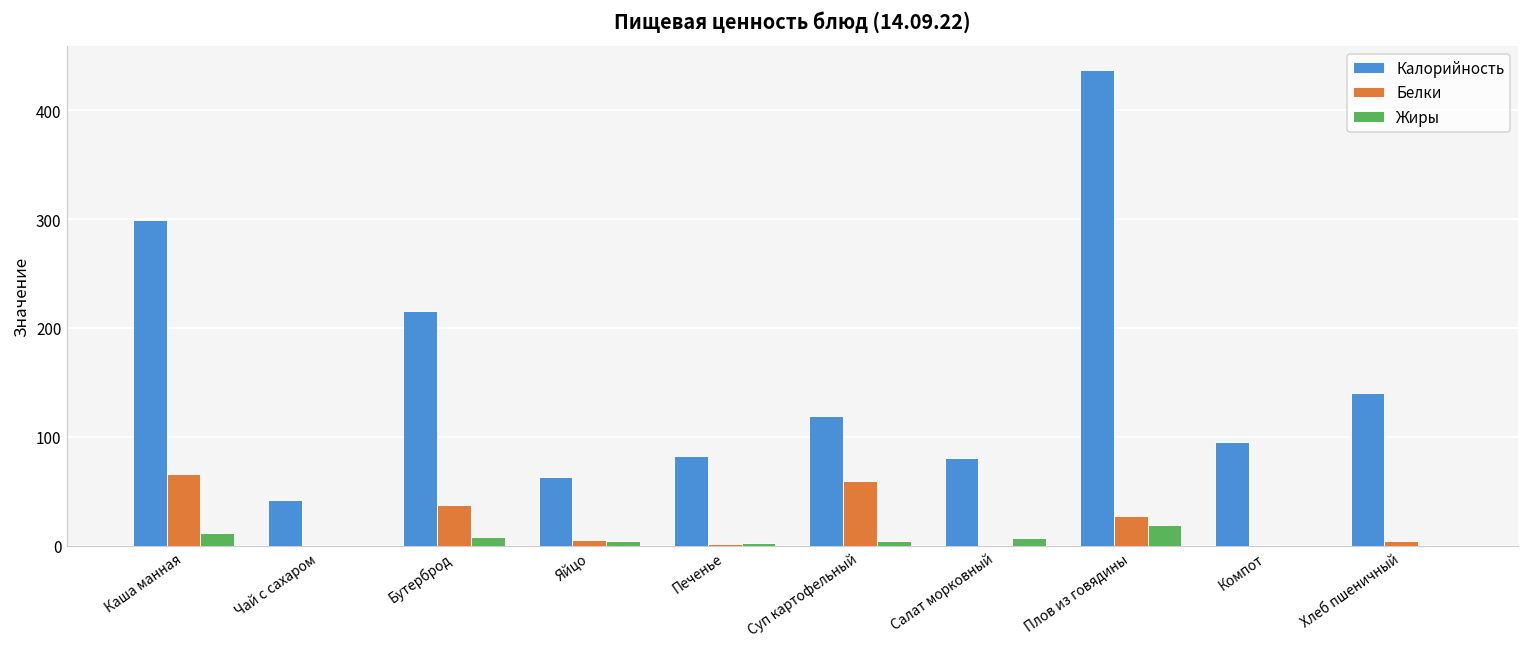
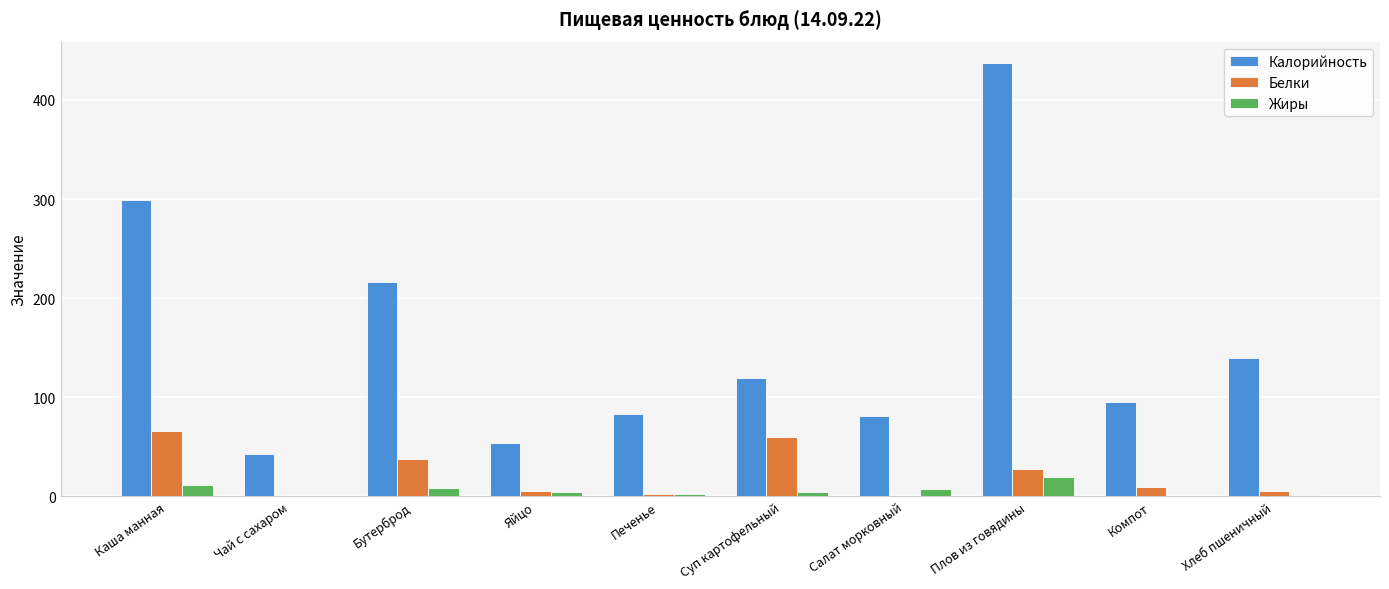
Калорийность, Яйцо: 60 -> 50
Белки, Компот: 0 -> 10
